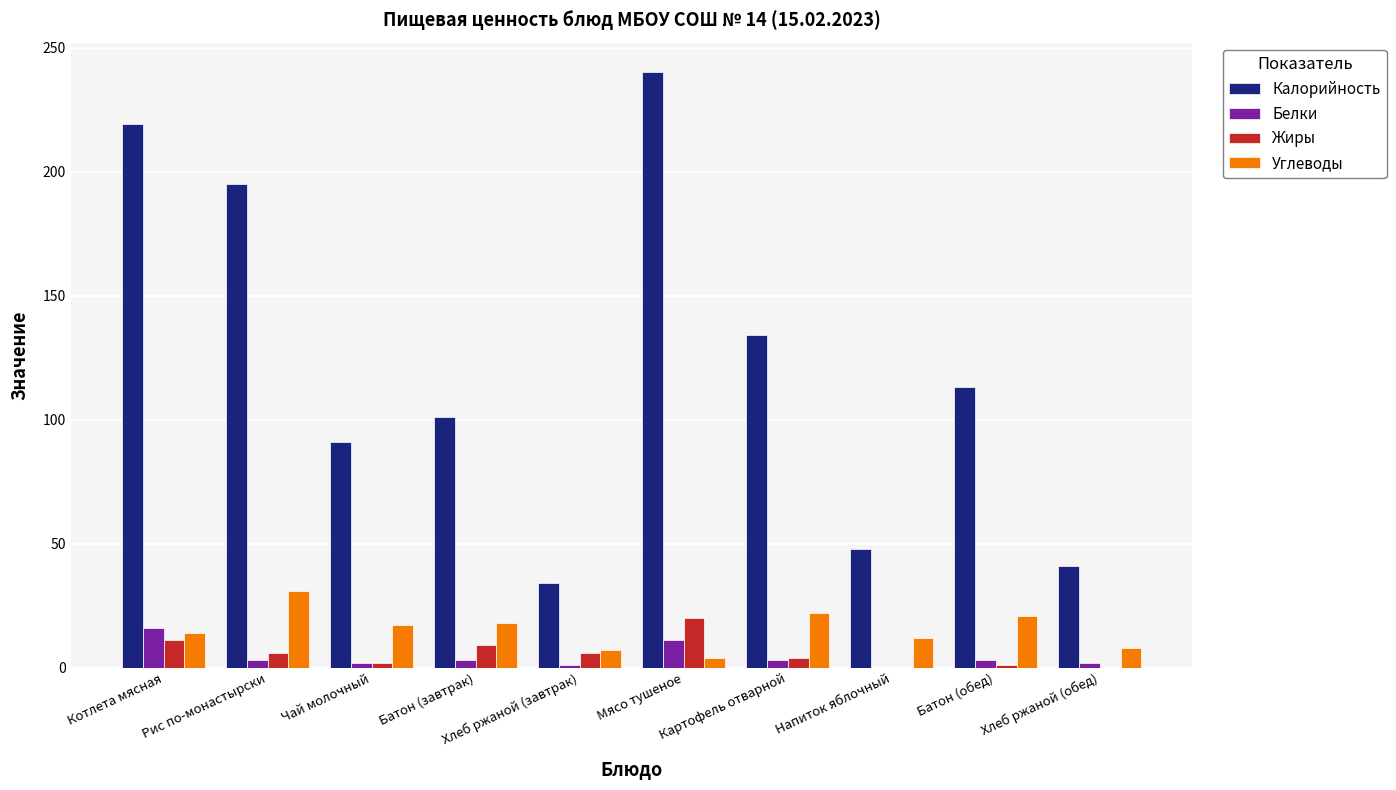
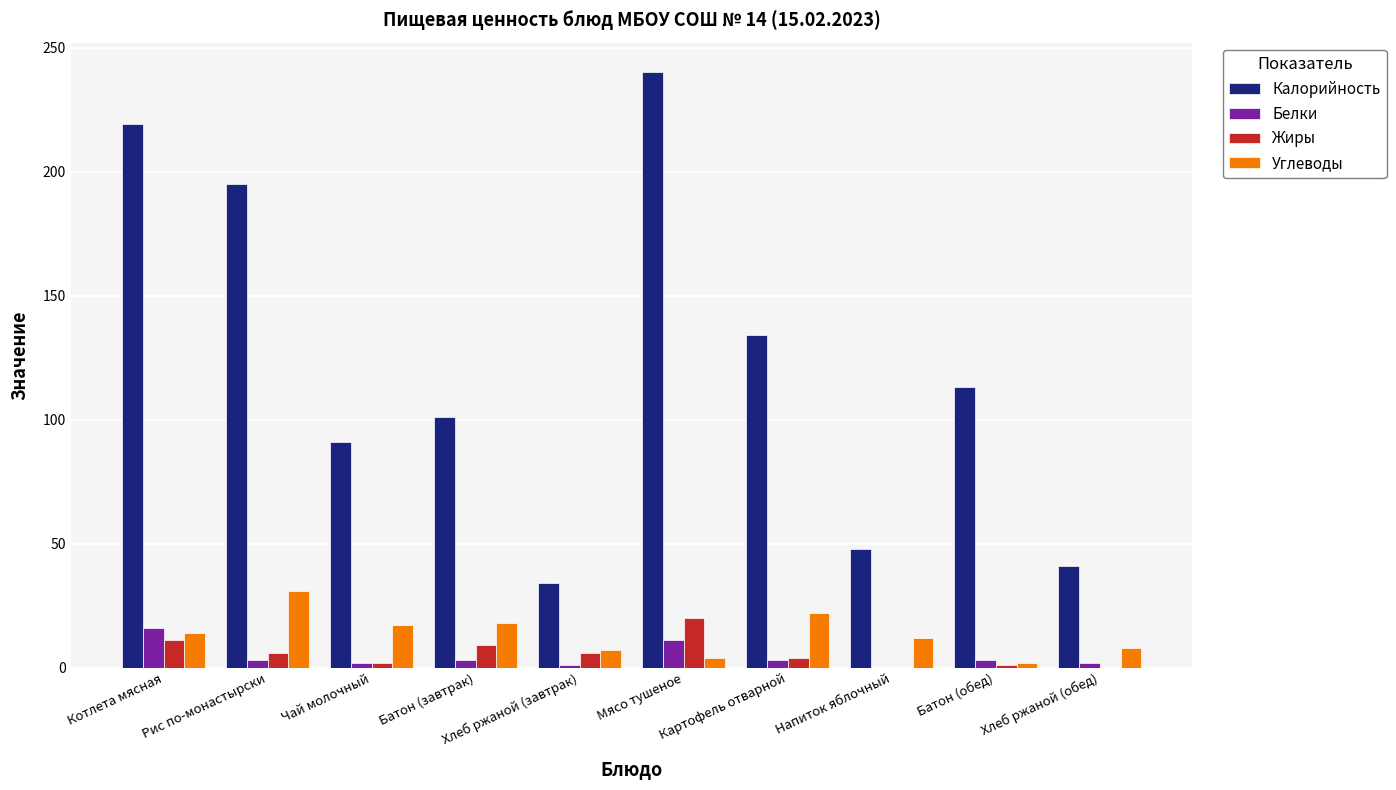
Углеводы, Батон (обед): 21 -> 2
